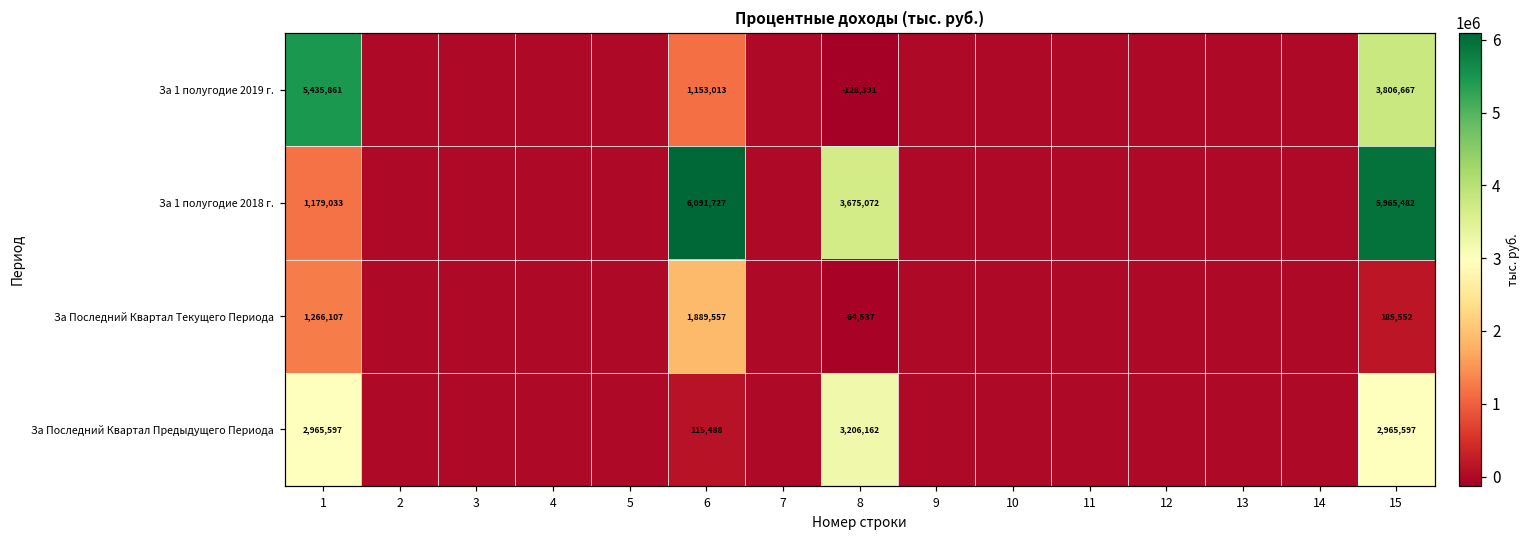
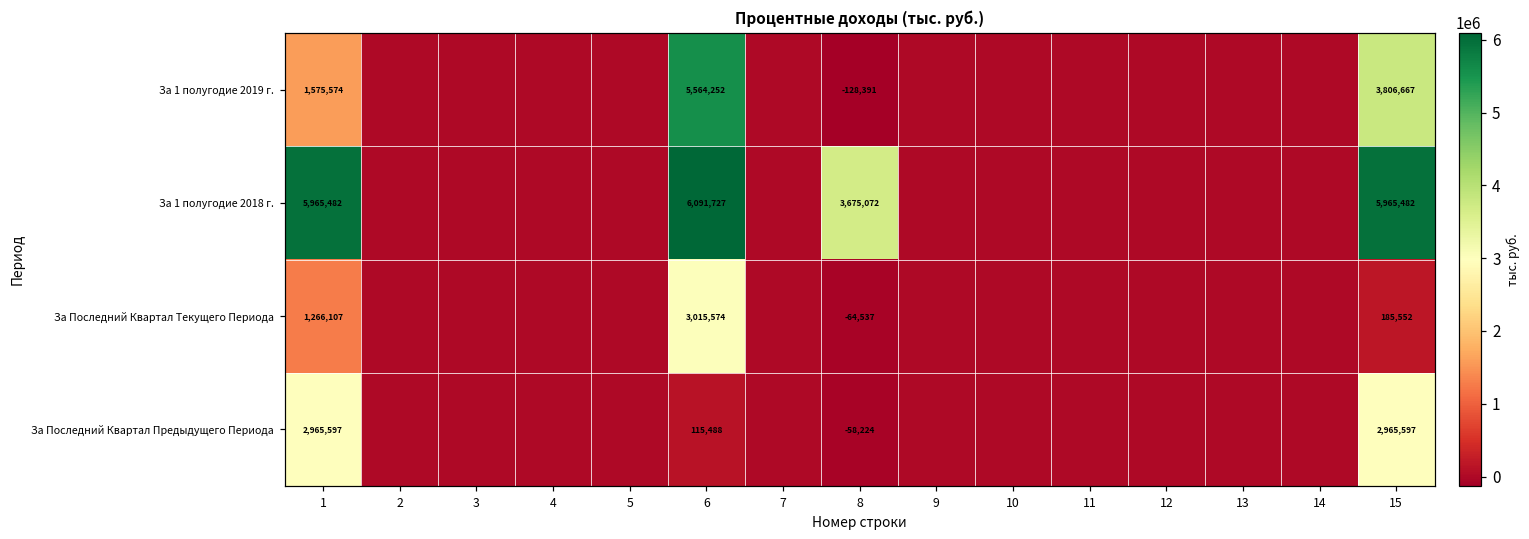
За 1 полугодие 2019 г., 1: 5,435,861 -> 1,575,574
За 1 полугодие 2019 г., 6: 1,153,013 -> 5,564,252
За 1 полугодие 2018 г., 1: 1,179,033 -> 5,965,482
За Последний Квартал Текущего Периода, 6: 1,889,557 -> 3,015,574
За Последний Квартал Предыдущего Периода, 8: 3,206,162 -> -58,224
